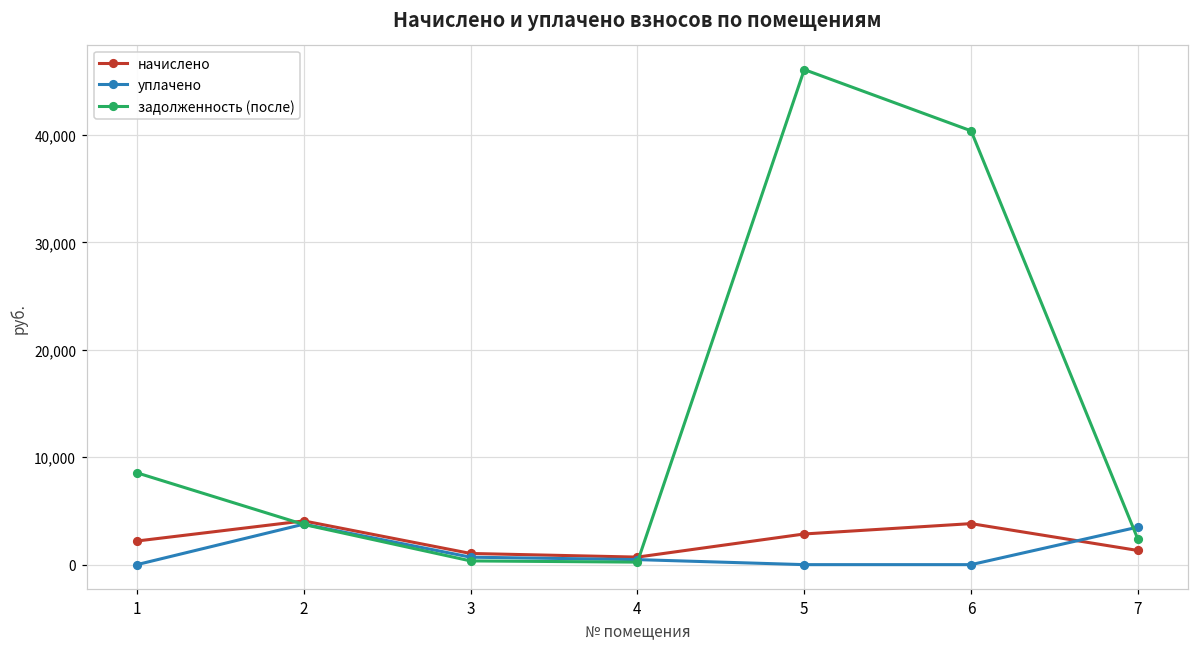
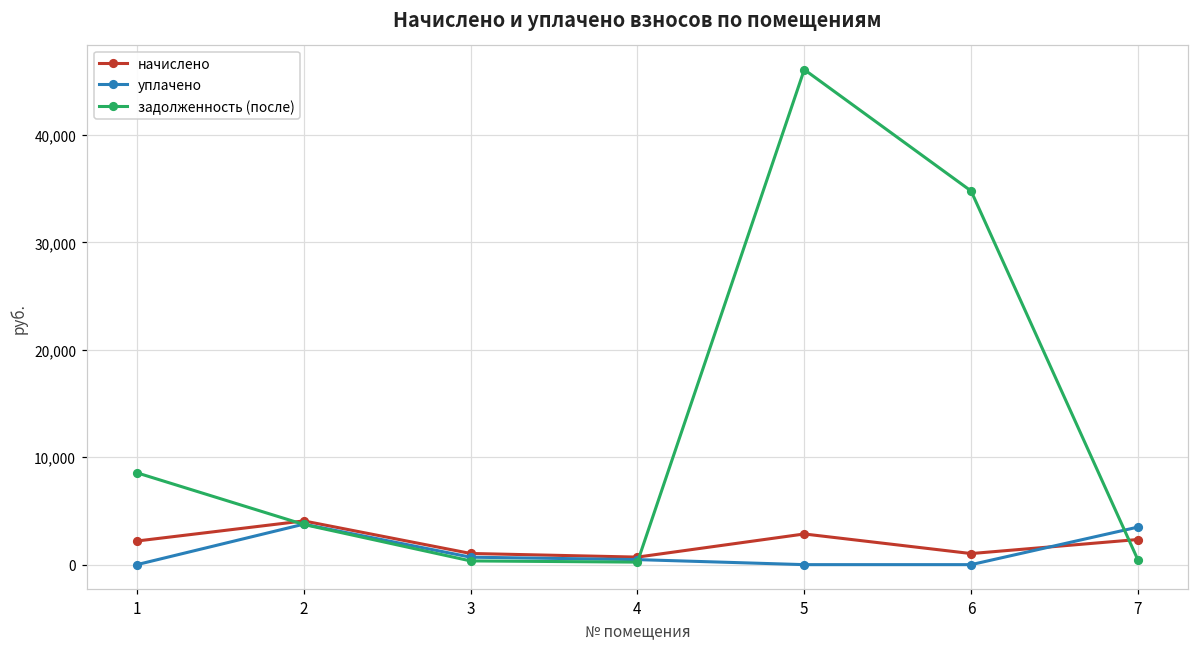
начислено, 6: 4,000 -> 1,000
задолженность (после), 6: 40,000 -> 35,000
начислено, 7: 1,000 -> 2,000
задолженность (после), 7: 2,000 -> 0
